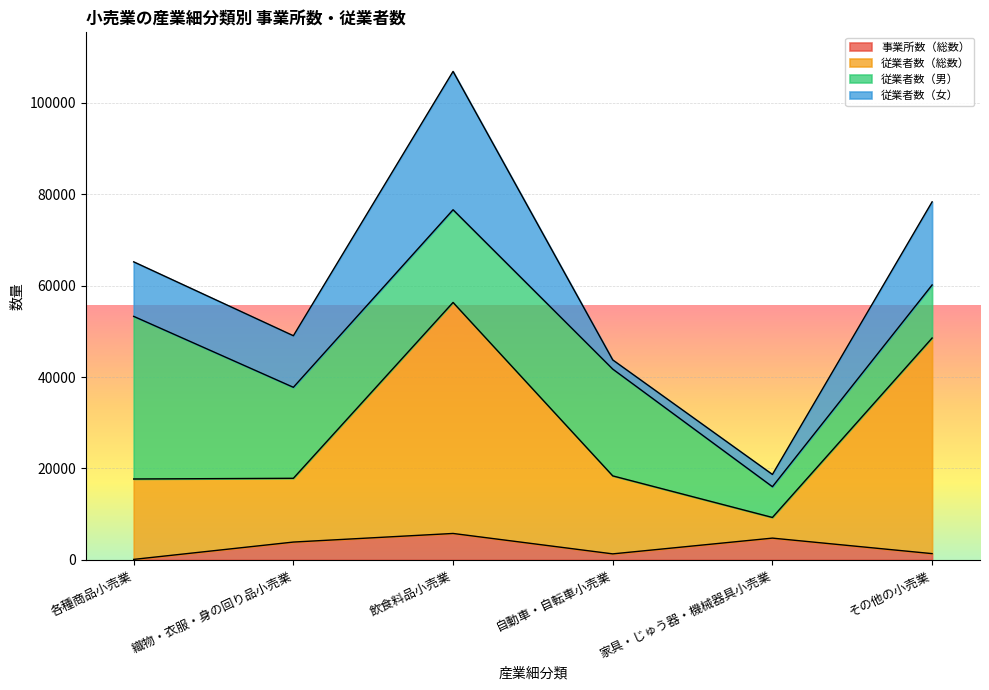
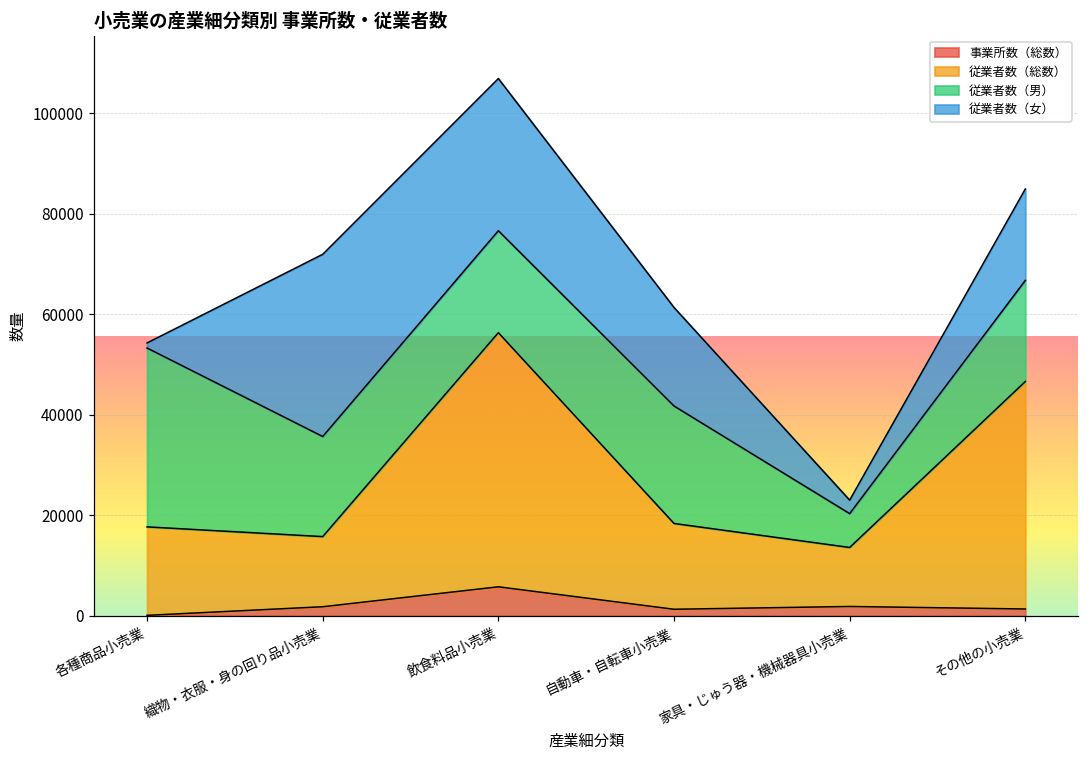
従業者数（女）, 各種商品小売業: 12000 -> 1000
事業所数（総数）, 織物・衣服・身の回り品小売業: 4000 -> 2000
従業者数（女）, 織物・衣服・身の回り品小売業: 11000 -> 36000
従業者数（女）, 自動車・自転車小売業: 2000 -> 20000
事業所数（総数）, 家具・じゅう器・機械器具小売業: 5000 -> 2000
従業者数（総数）, 家具・じゅう器・機械器具小売業: 5000 -> 12000
従業者数（総数）, その他の小売業: 47000 -> 45000
従業者数（男）, その他の小売業: 12000 -> 20000
